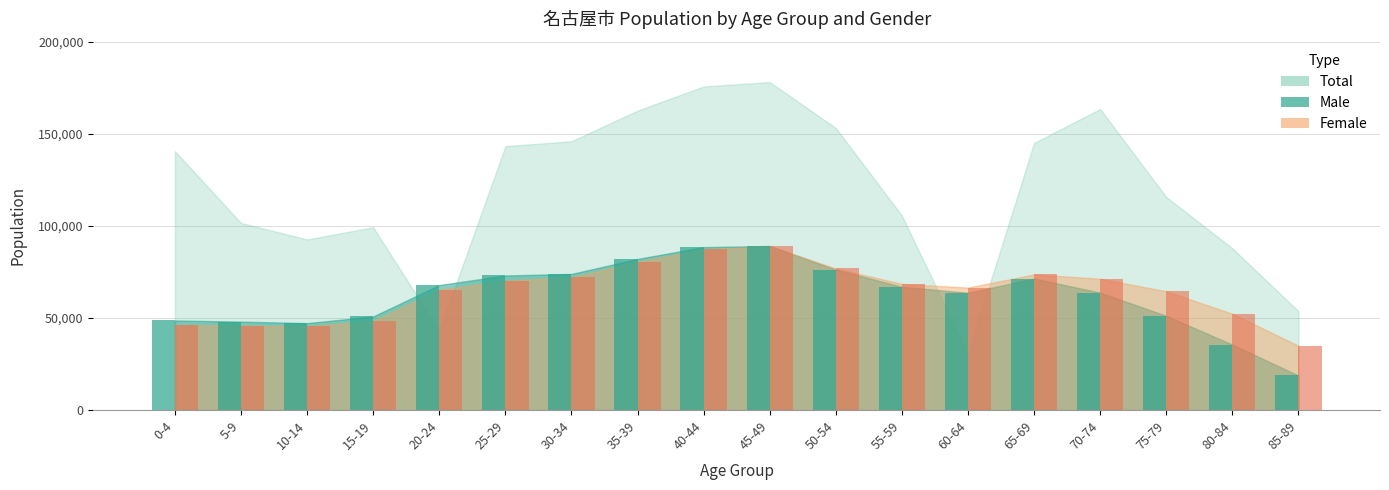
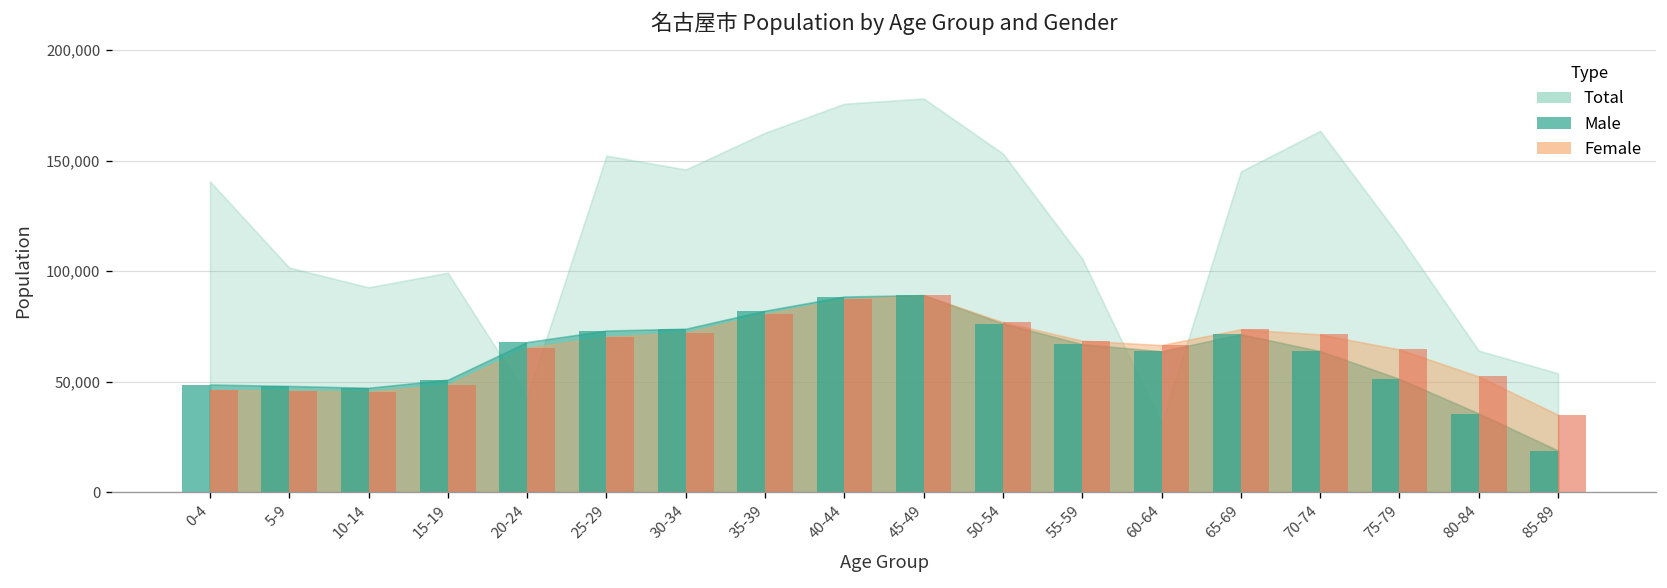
Total, 25-29: 143,000 -> 152,000
Total, 80-84: 88,000 -> 64,000
